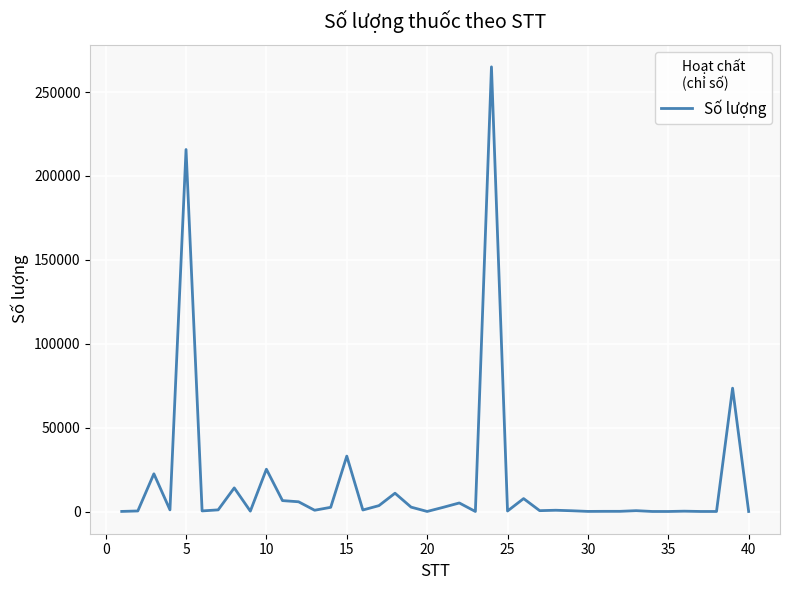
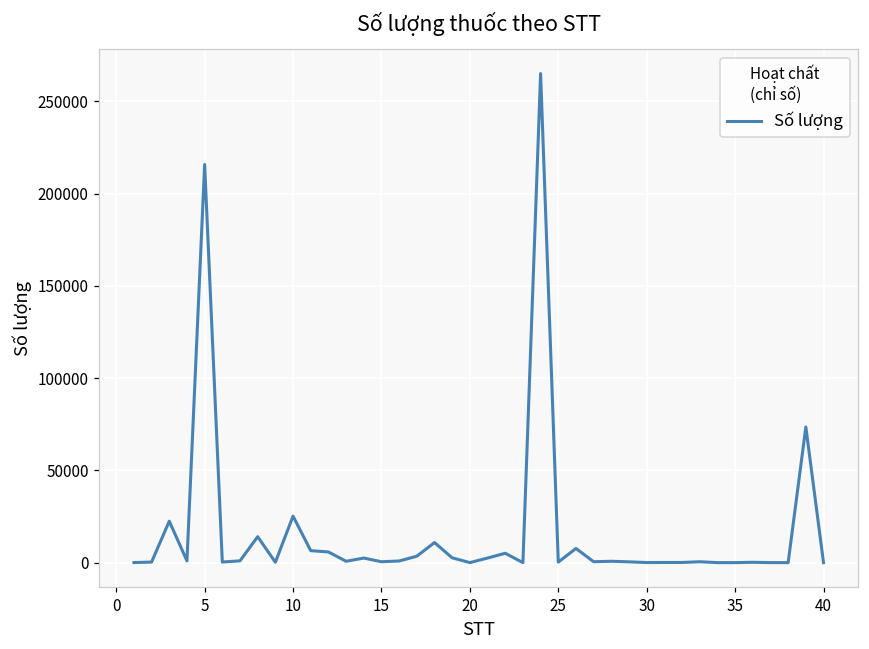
15: 33000 -> 1000
